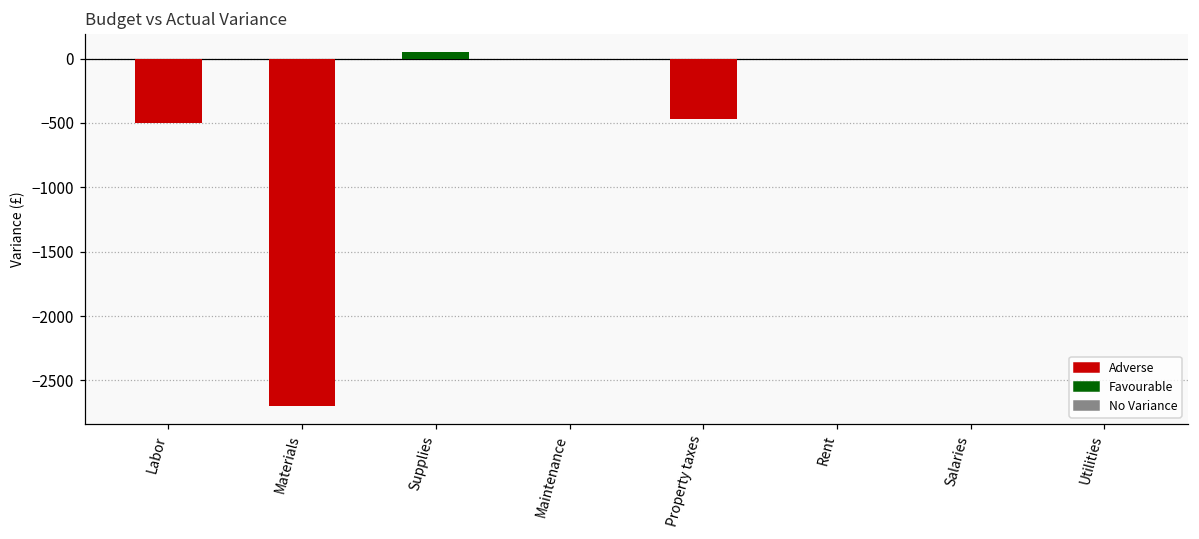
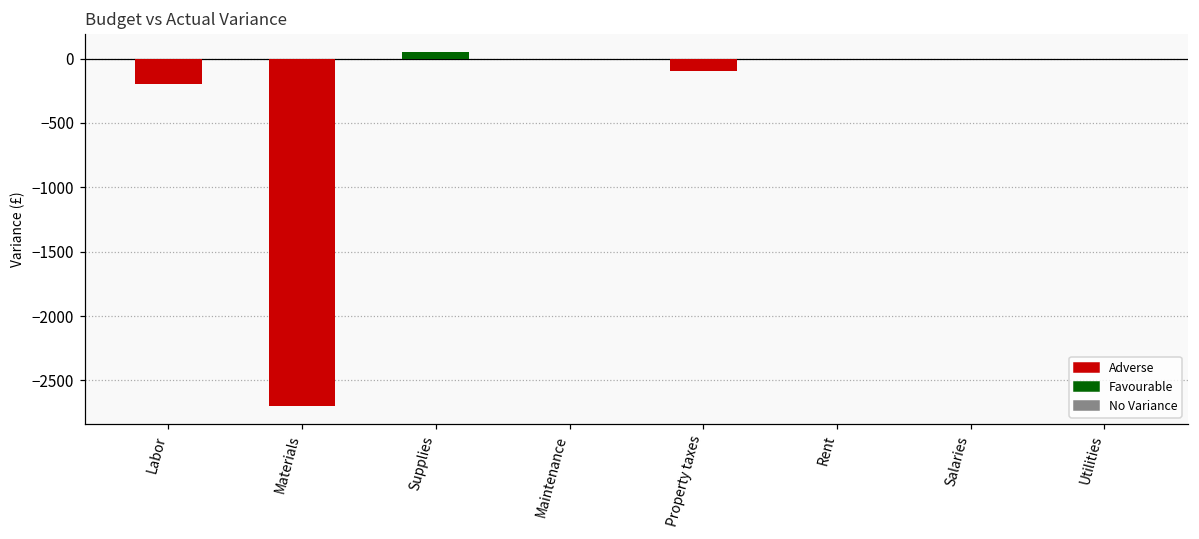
Labor: -500 -> -200
Property taxes: -470 -> -100
